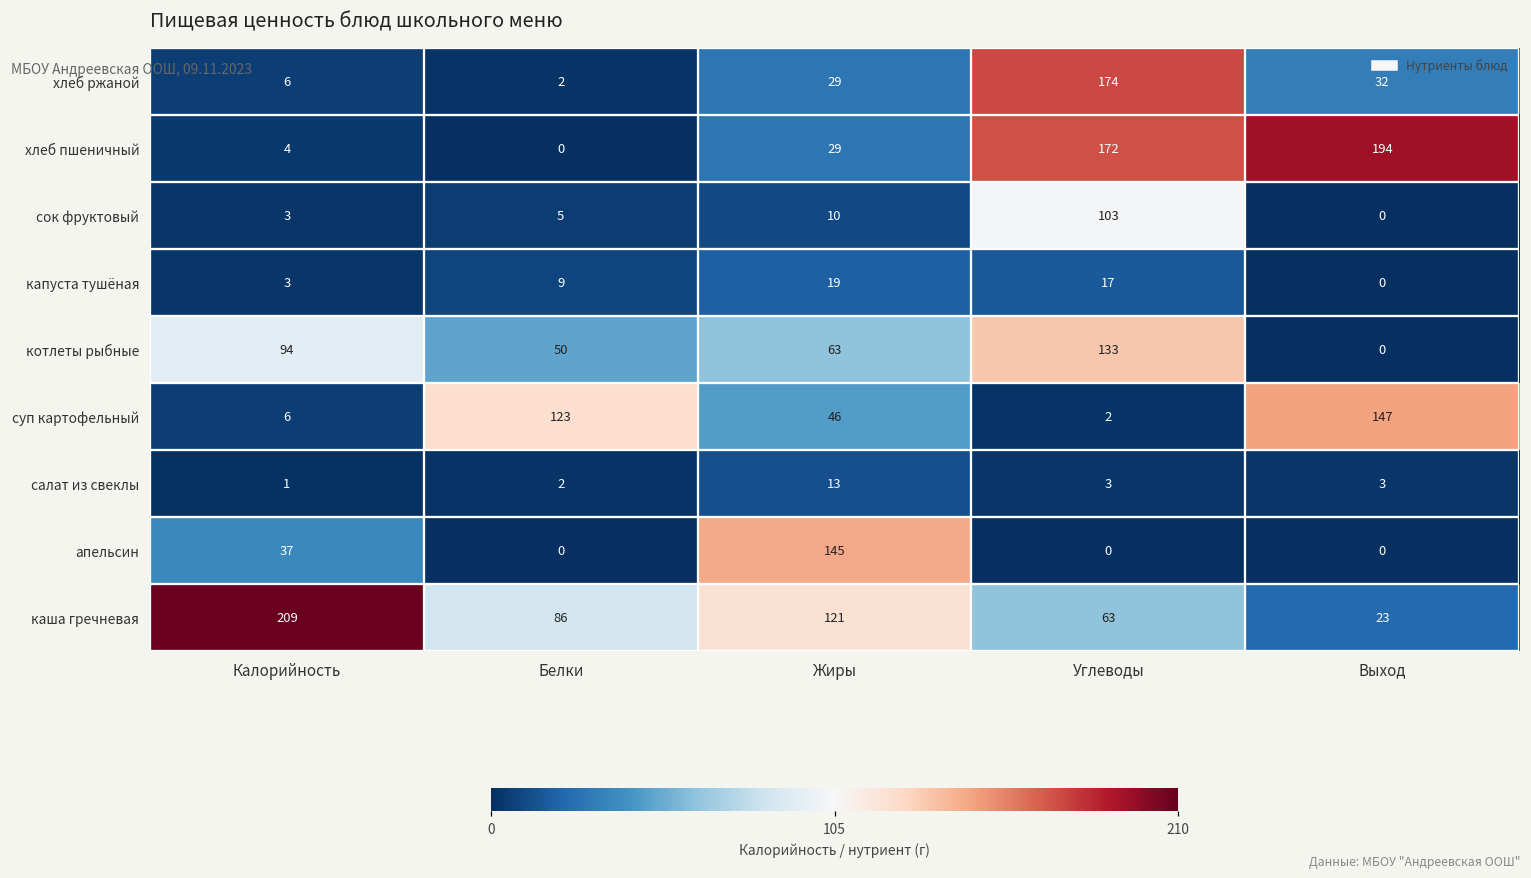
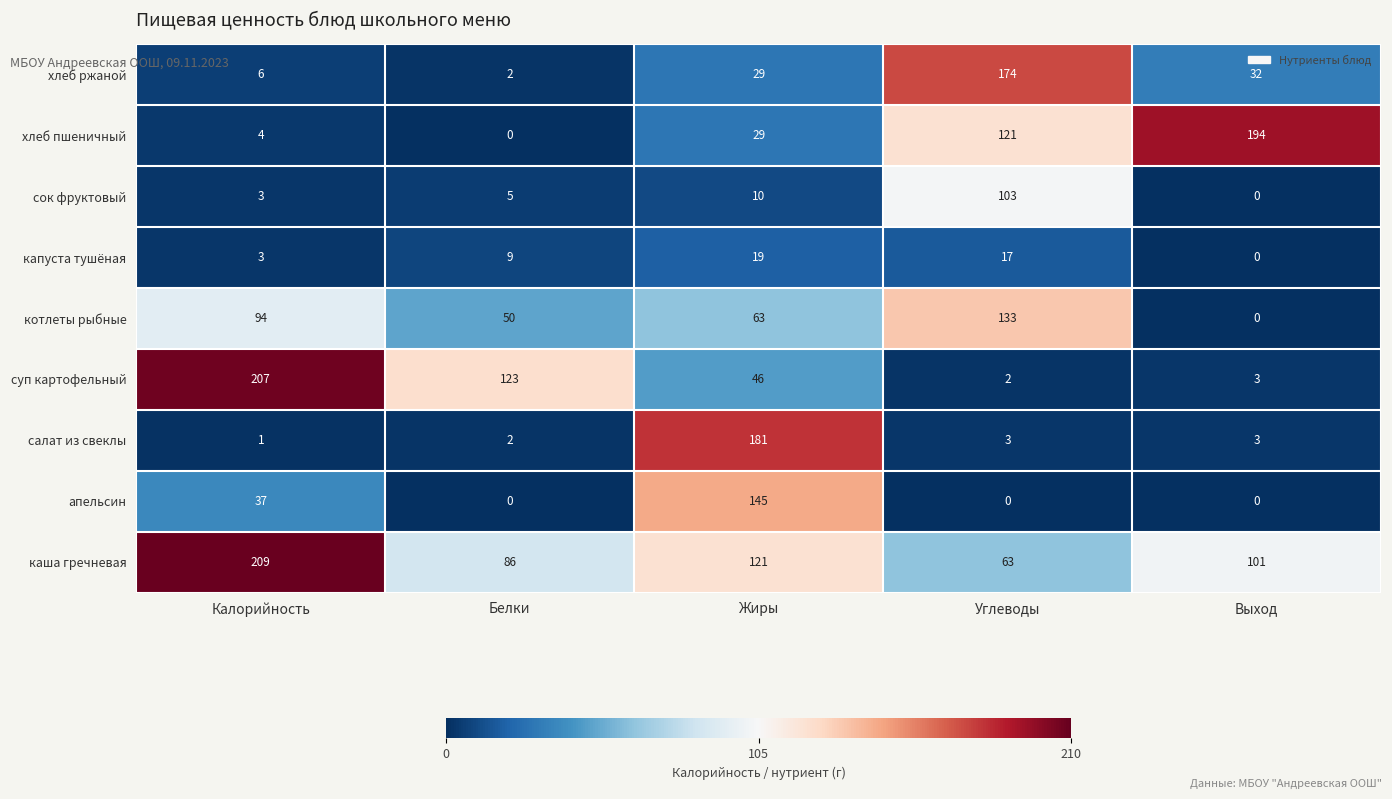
хлеб пшеничный, Углеводы: 172 -> 121
суп картофельный, Калорийность: 6 -> 207
суп картофельный, Выход: 147 -> 3
салат из свеклы, Жиры: 13 -> 181
каша гречневая, Выход: 23 -> 101
